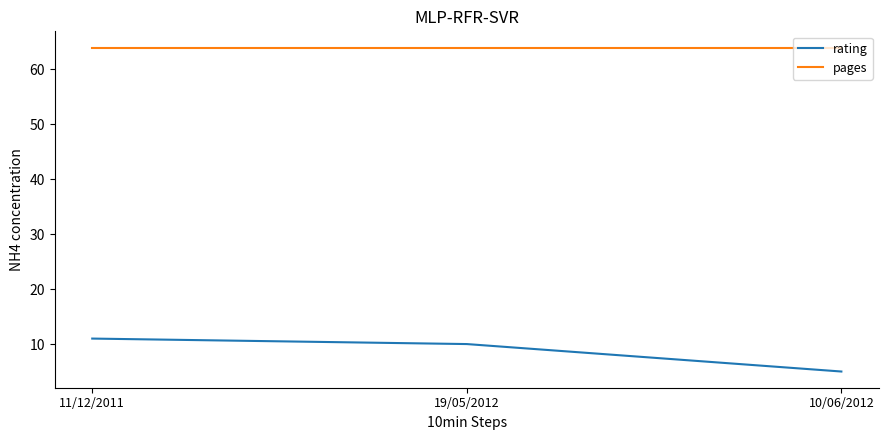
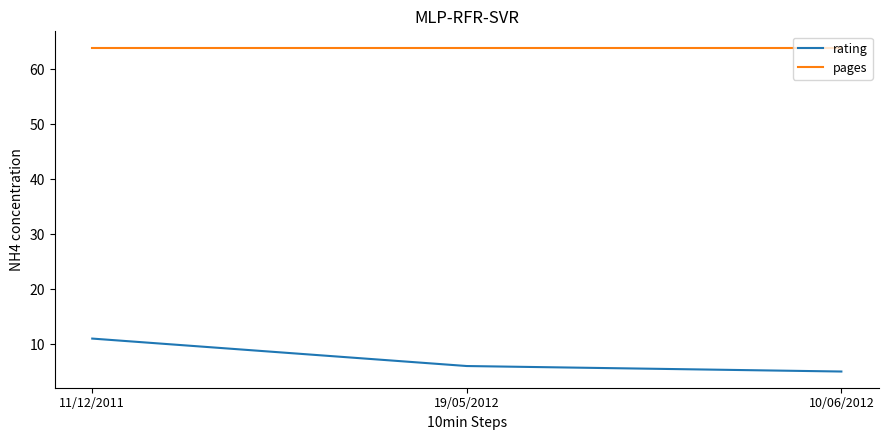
rating, 19/05/2012: 10 -> 6
